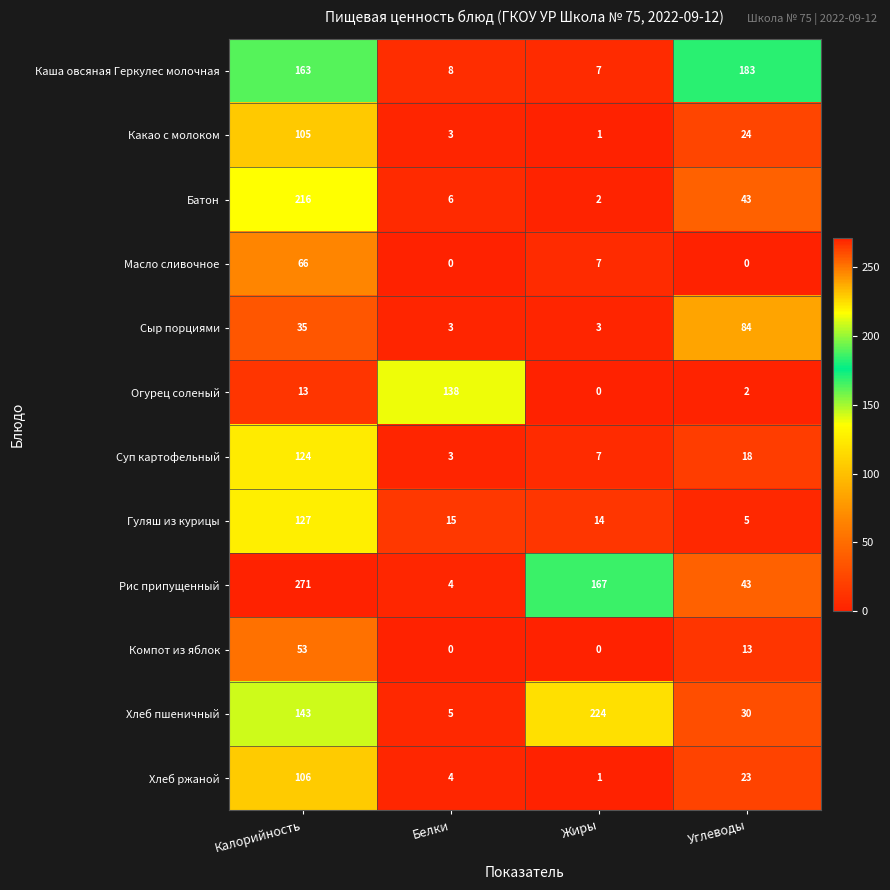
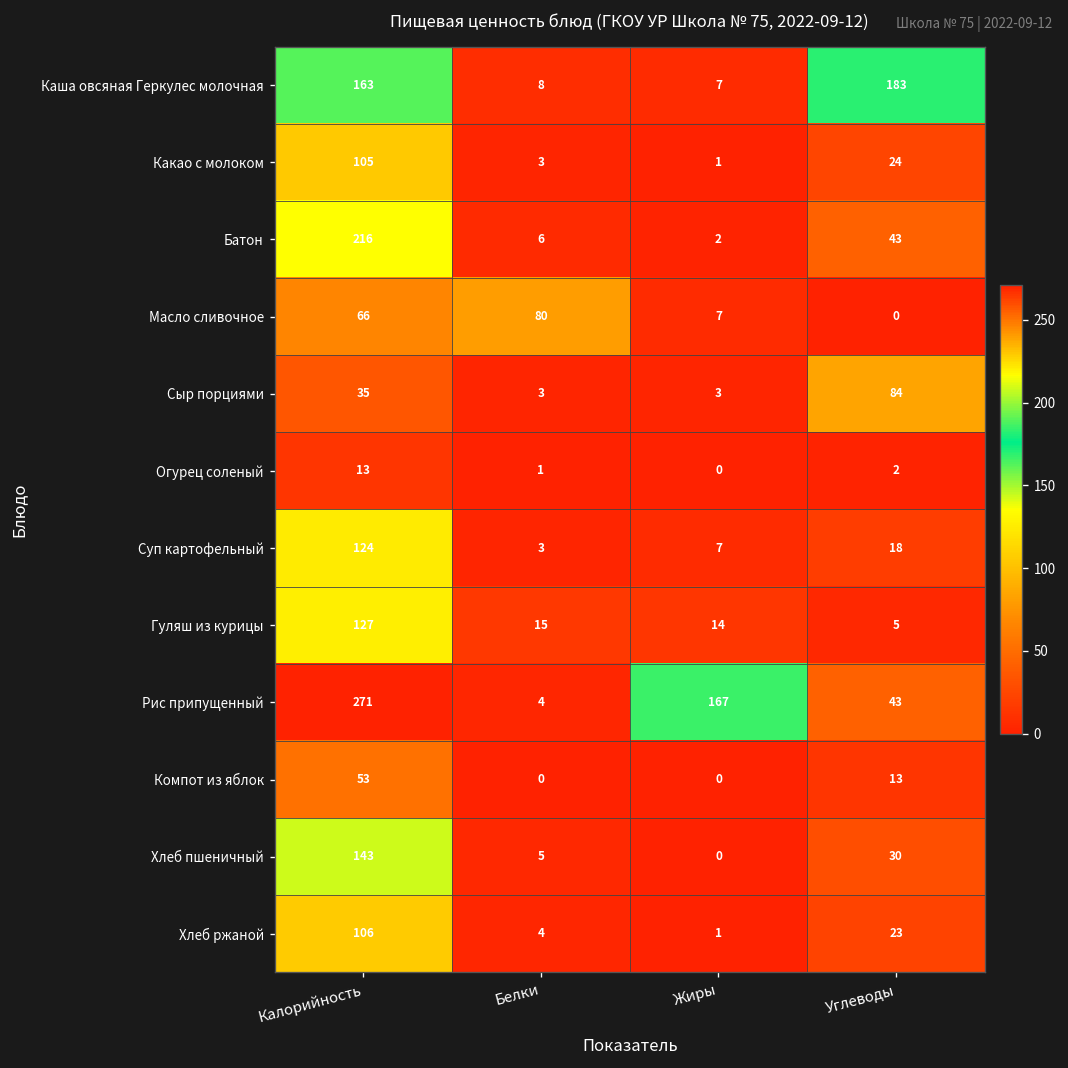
Масло сливочное, Белки: 0 -> 80
Огурец соленый, Белки: 138 -> 1
Хлеб пшеничный, Жиры: 224 -> 0
